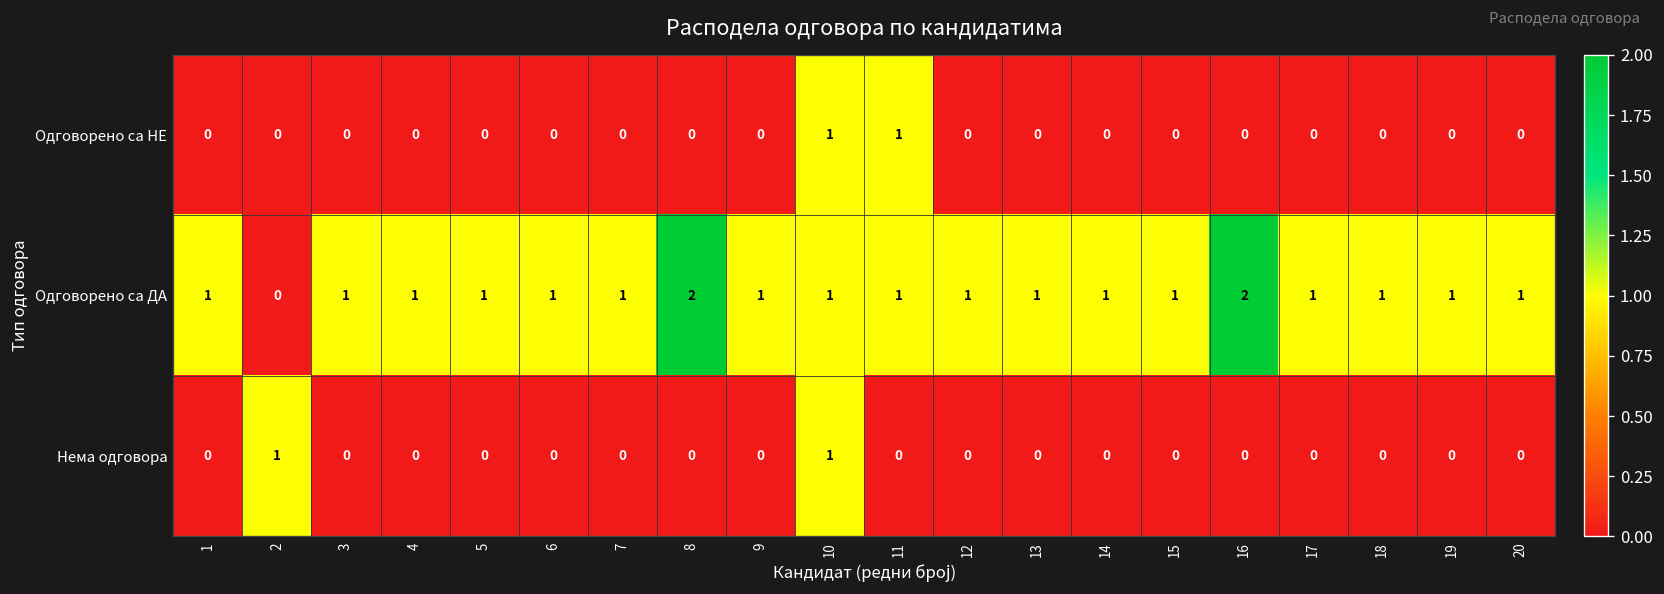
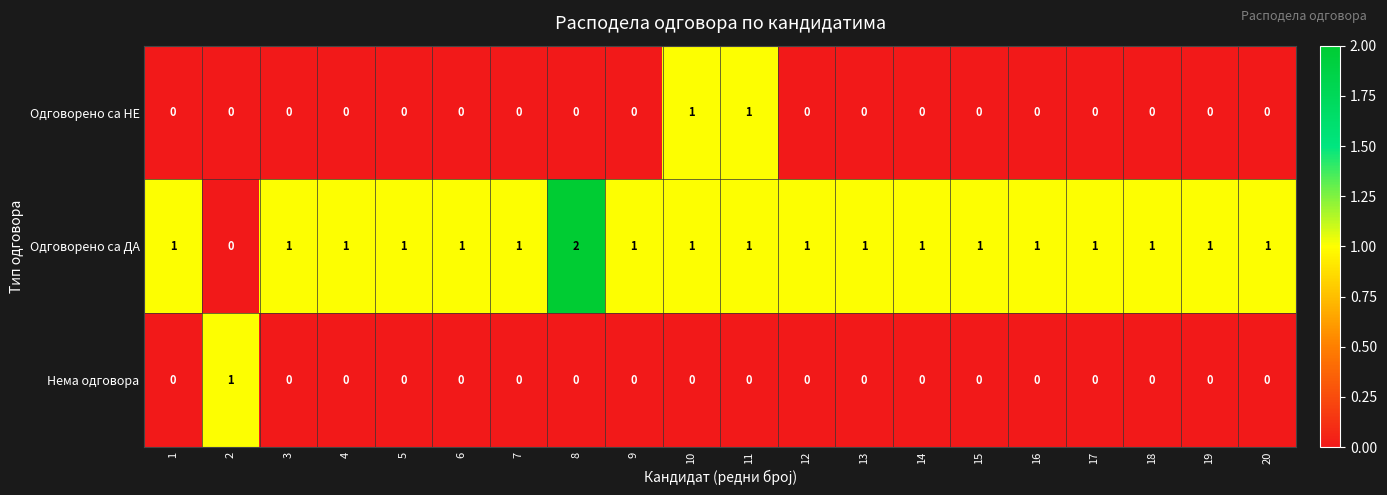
Одговорено са ДА, 16: 2 -> 1
Нема одговора, 10: 1 -> 0
